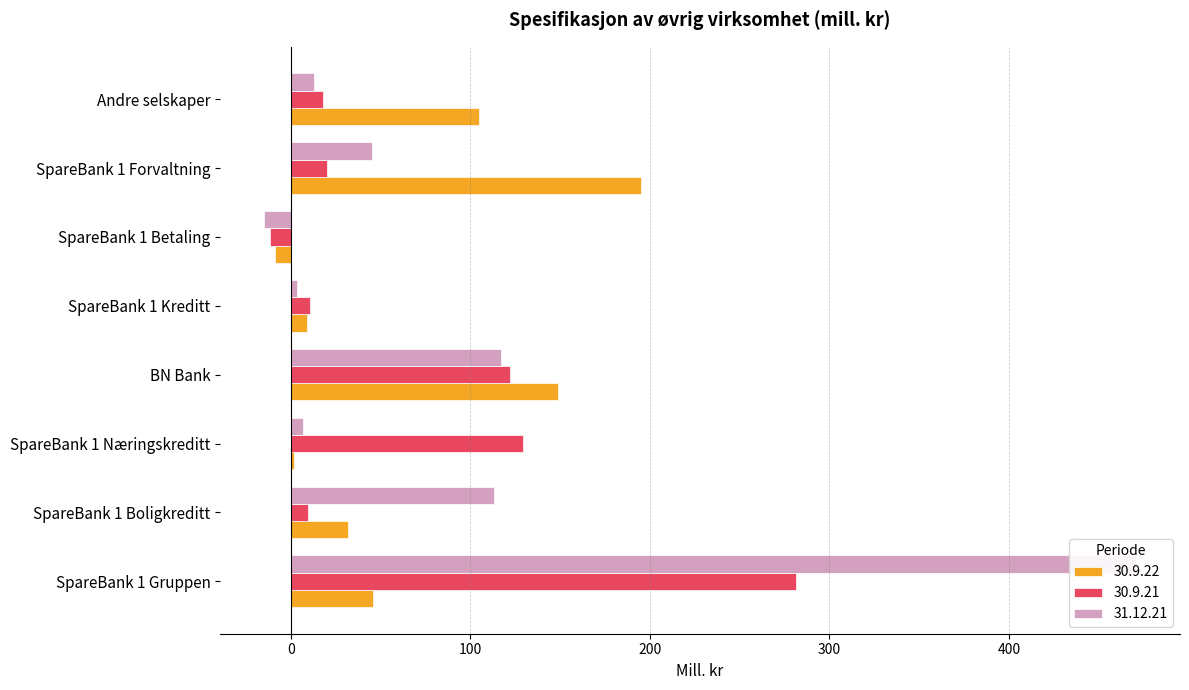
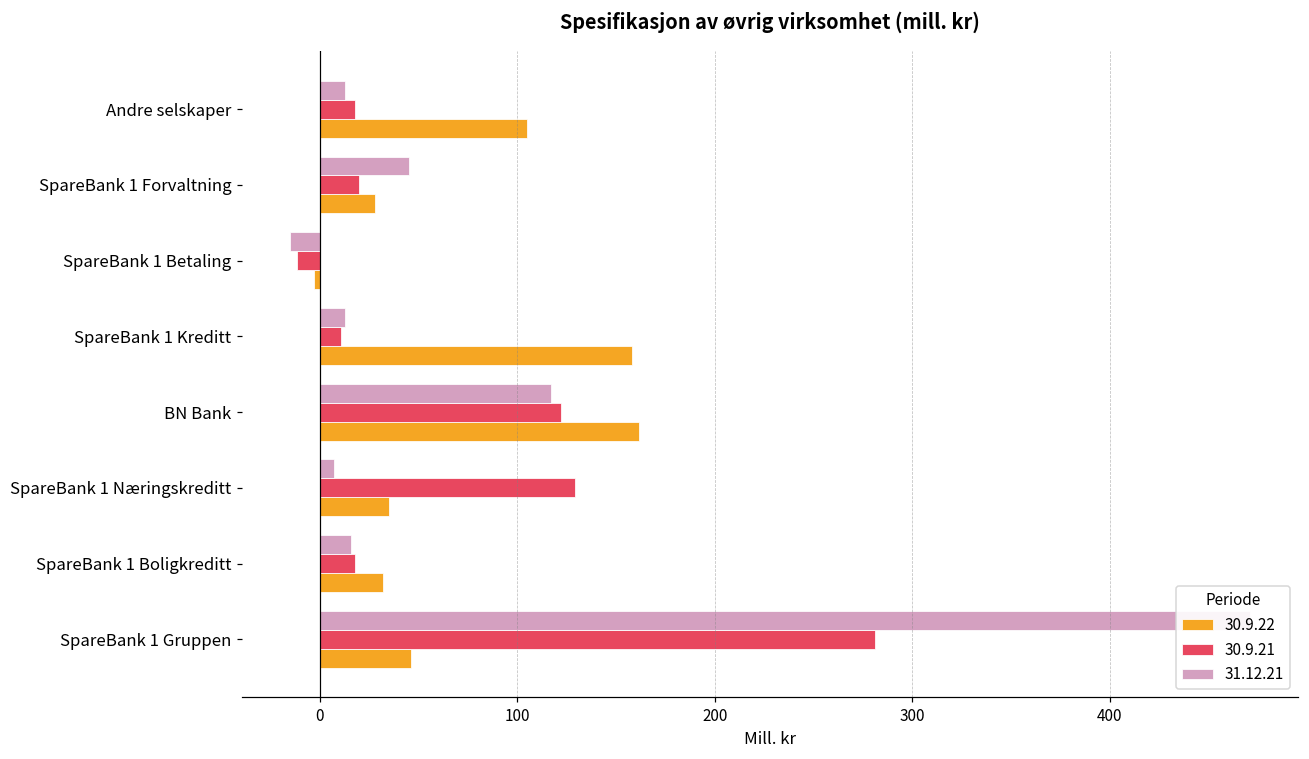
30.9.22, SpareBank 1 Forvaltning: 195 -> 28
30.9.22, SpareBank 1 Betaling: -9 -> -3
31.12.21, SpareBank 1 Kreditt: 4 -> 13
30.9.22, SpareBank 1 Kreditt: 9 -> 158
30.9.22, BN Bank: 149 -> 162
30.9.22, SpareBank 1 Næringskreditt: 2 -> 35
31.12.21, SpareBank 1 Boligkreditt: 113 -> 16
30.9.21, SpareBank 1 Boligkreditt: 10 -> 18
